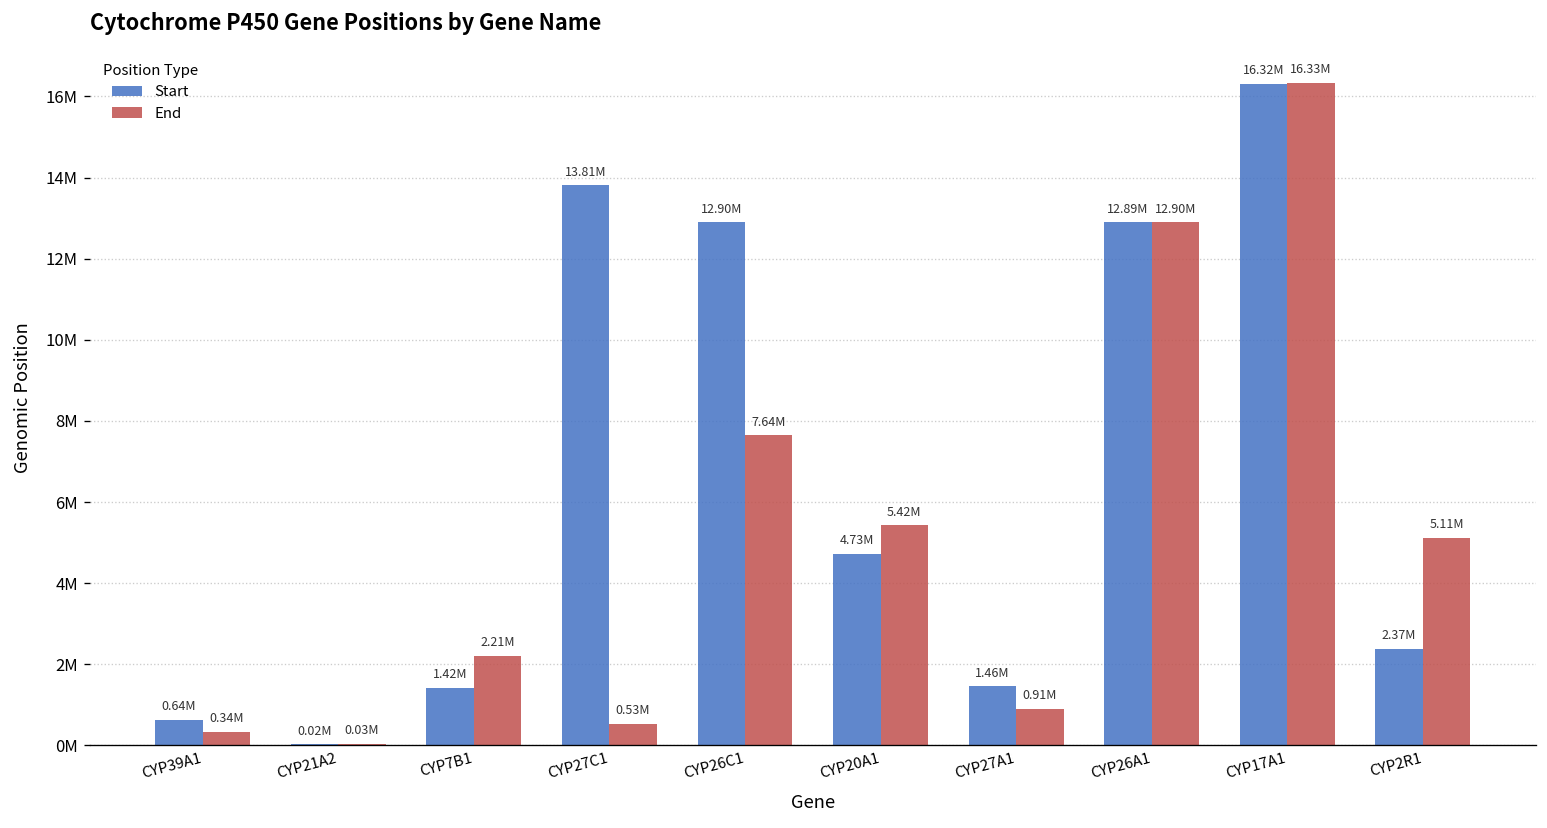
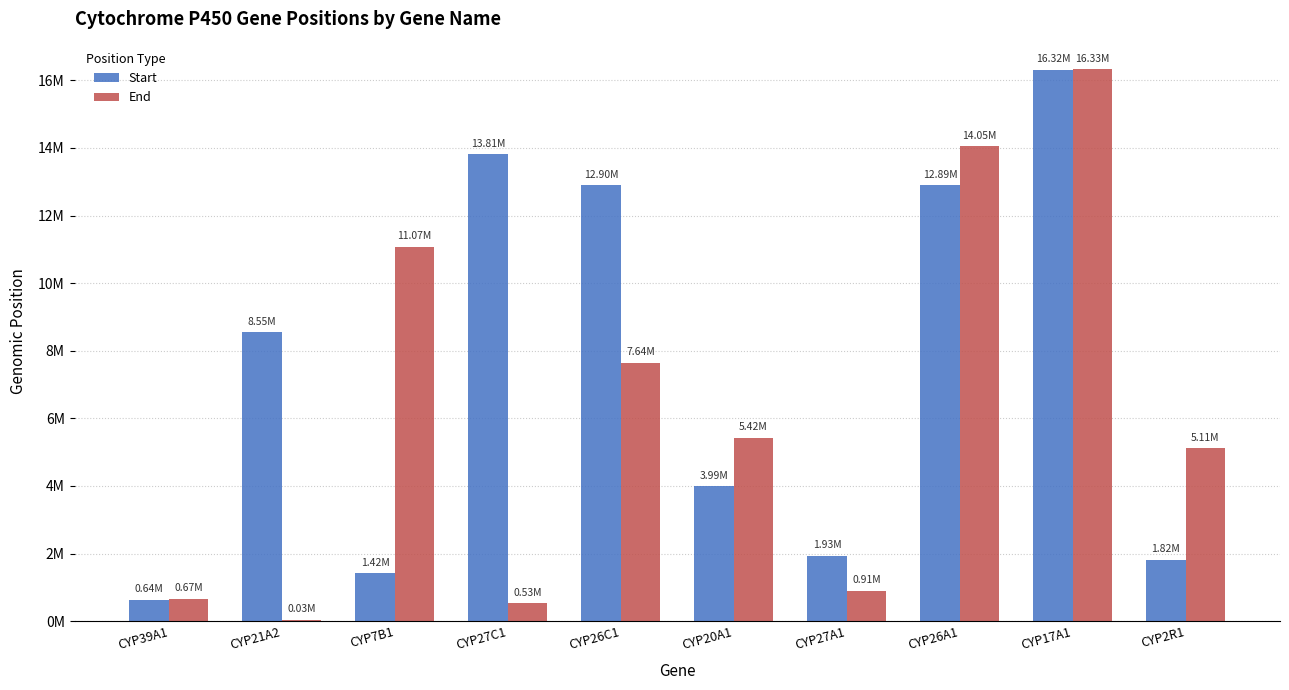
End, CYP39A1: 0.34M -> 0.67M
Start, CYP21A2: 0.02M -> 8.55M
End, CYP7B1: 2.21M -> 11.07M
Start, CYP20A1: 4.73M -> 3.99M
Start, CYP27A1: 1.46M -> 1.93M
End, CYP26A1: 12.90M -> 14.05M
Start, CYP2R1: 2.37M -> 1.82M
